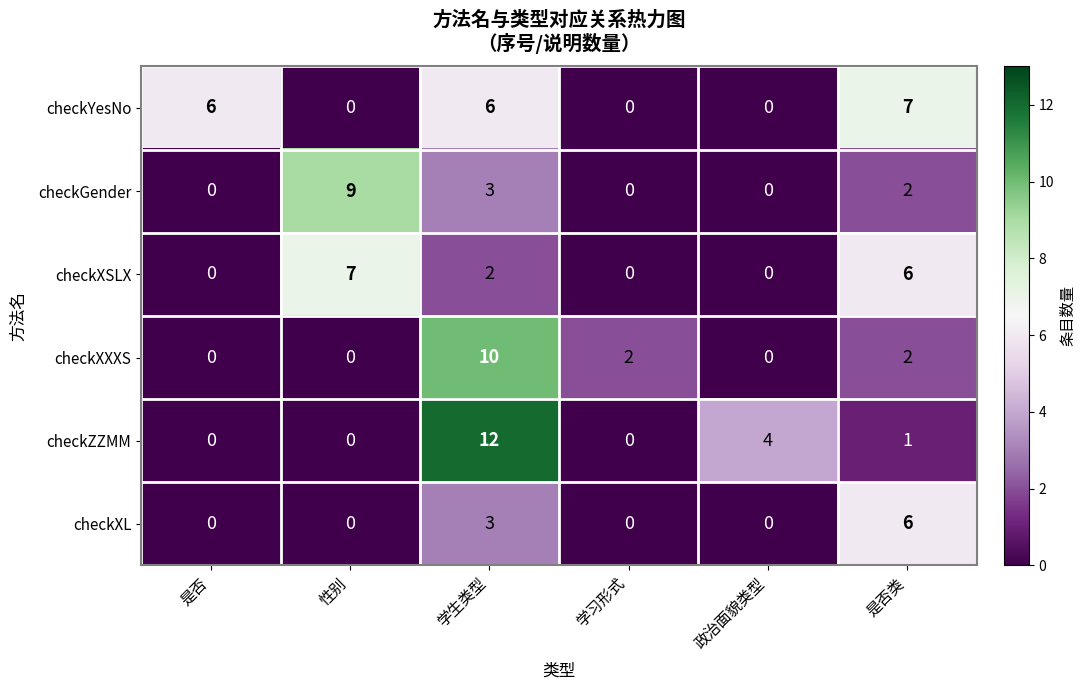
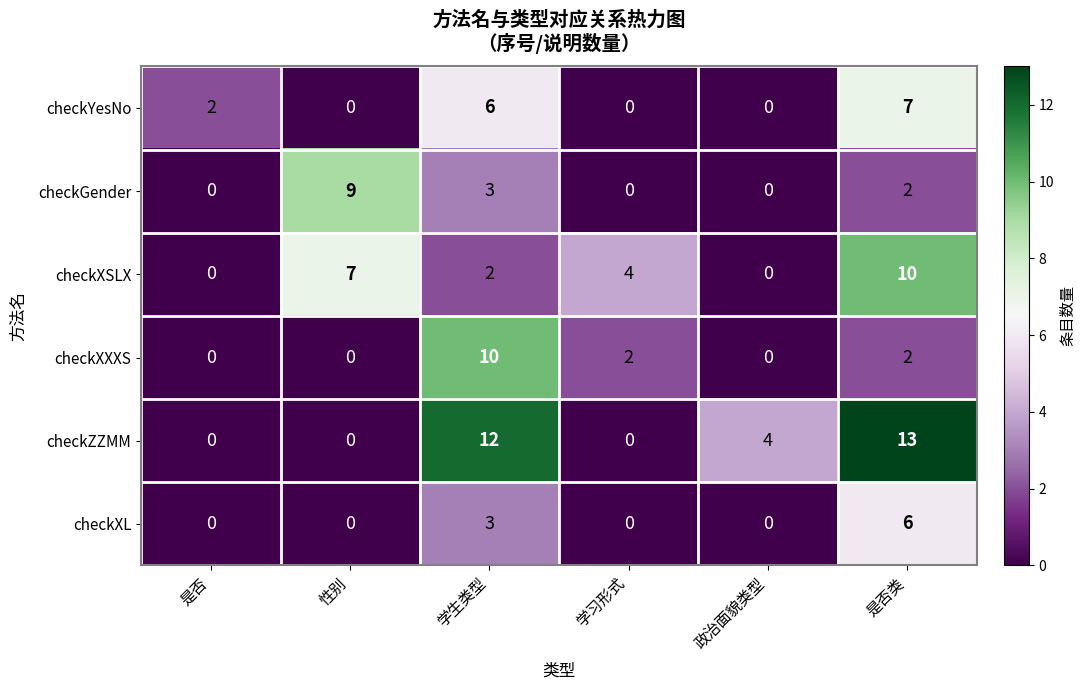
checkYesNo, 是否: 6 -> 2
checkXSLX, 学习形式: 0 -> 4
checkXSLX, 是否类: 6 -> 10
checkZZMM, 是否类: 1 -> 13
